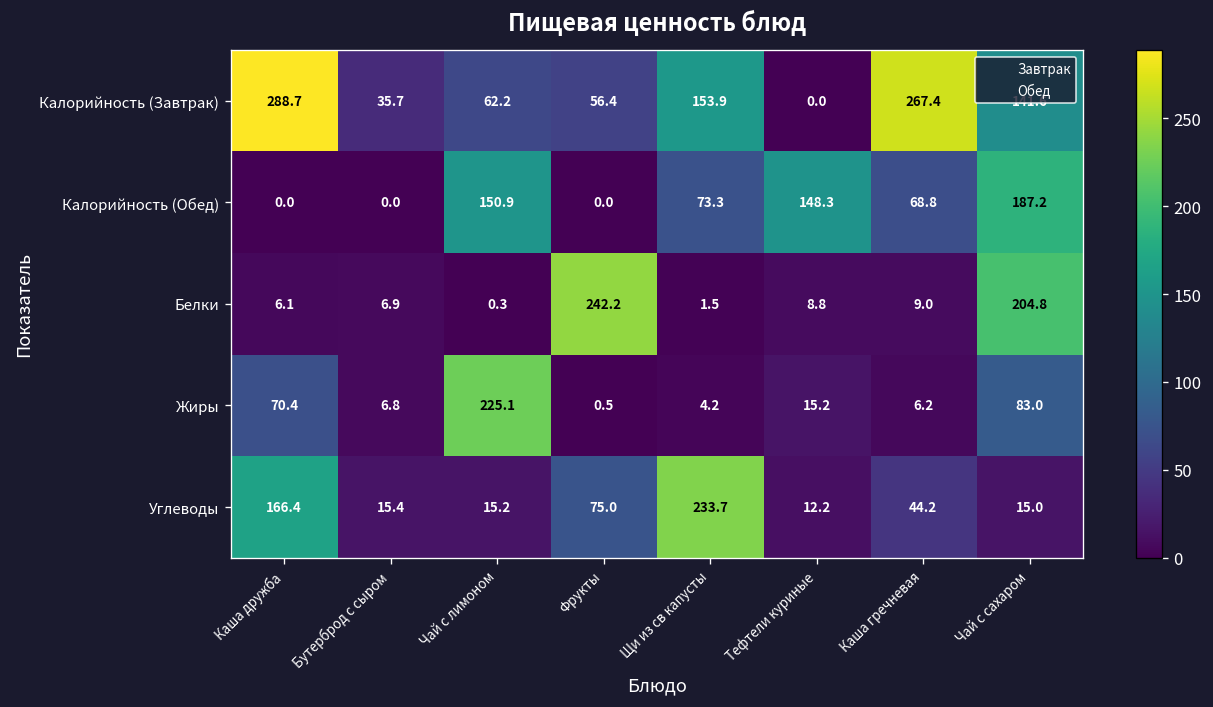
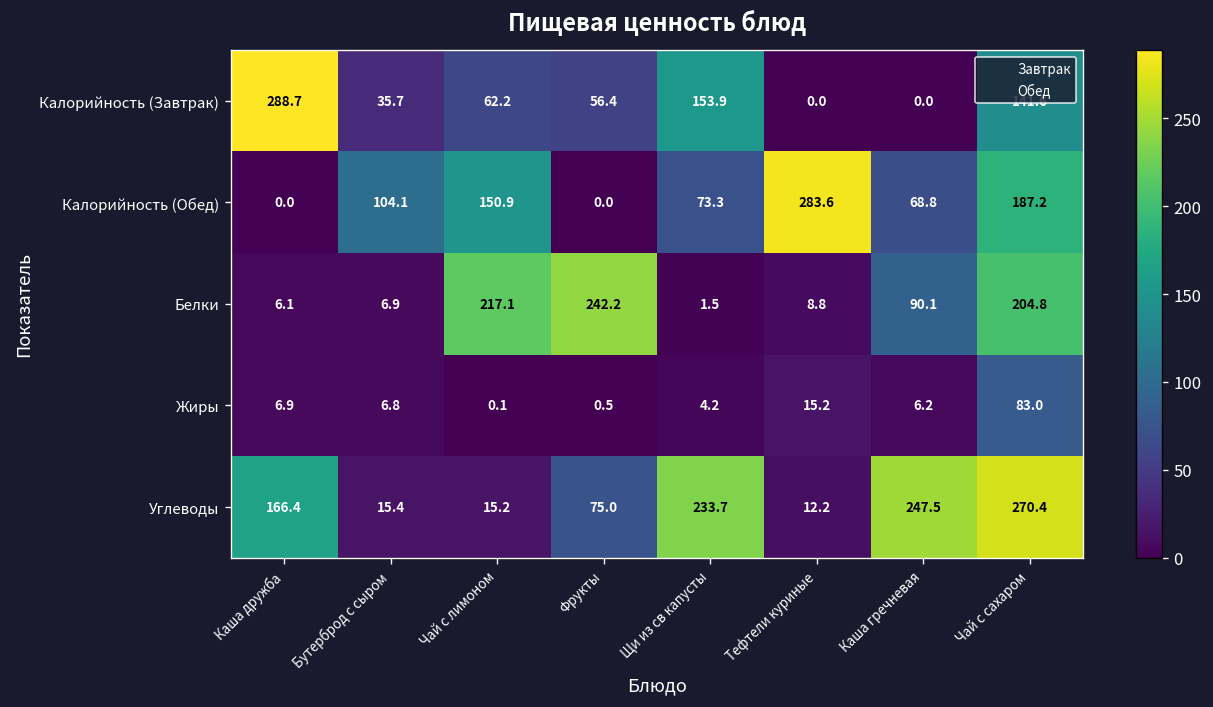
Калорийность (Завтрак), Каша гречневая: 267.4 -> 0.0
Калорийность (Обед), Бутерброд с сыром: 0.0 -> 104.1
Калорийность (Обед), Тефтели куриные: 148.3 -> 283.6
Белки, Чай с лимоном: 0.3 -> 217.1
Белки, Каша гречневая: 9.0 -> 90.1
Жиры, Каша дружба: 70.4 -> 6.9
Жиры, Чай с лимоном: 225.1 -> 0.1
Углеводы, Каша гречневая: 44.2 -> 247.5
Углеводы, Чай с сахаром: 15.0 -> 270.4
